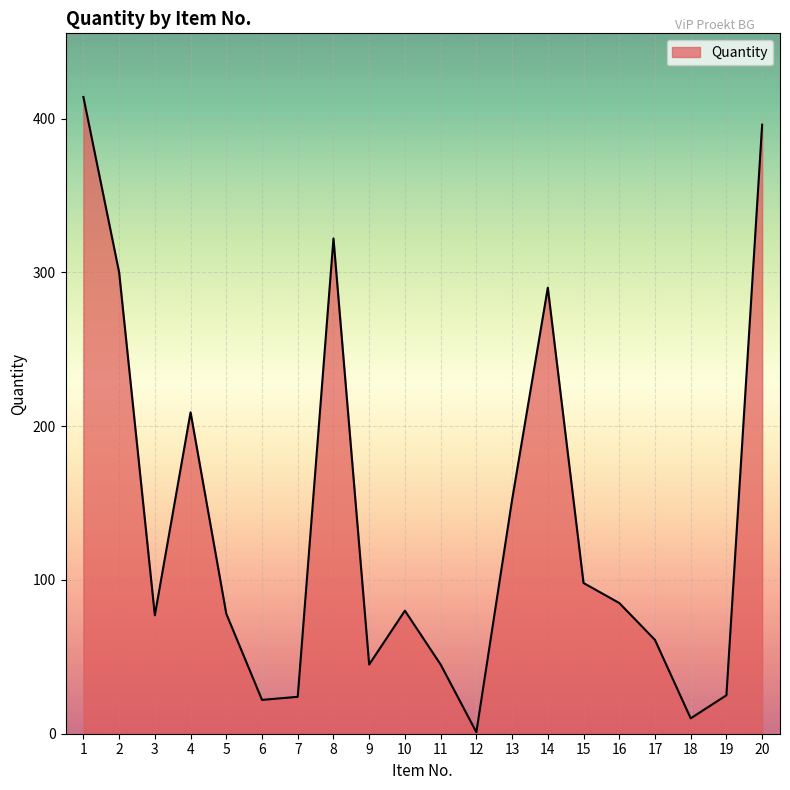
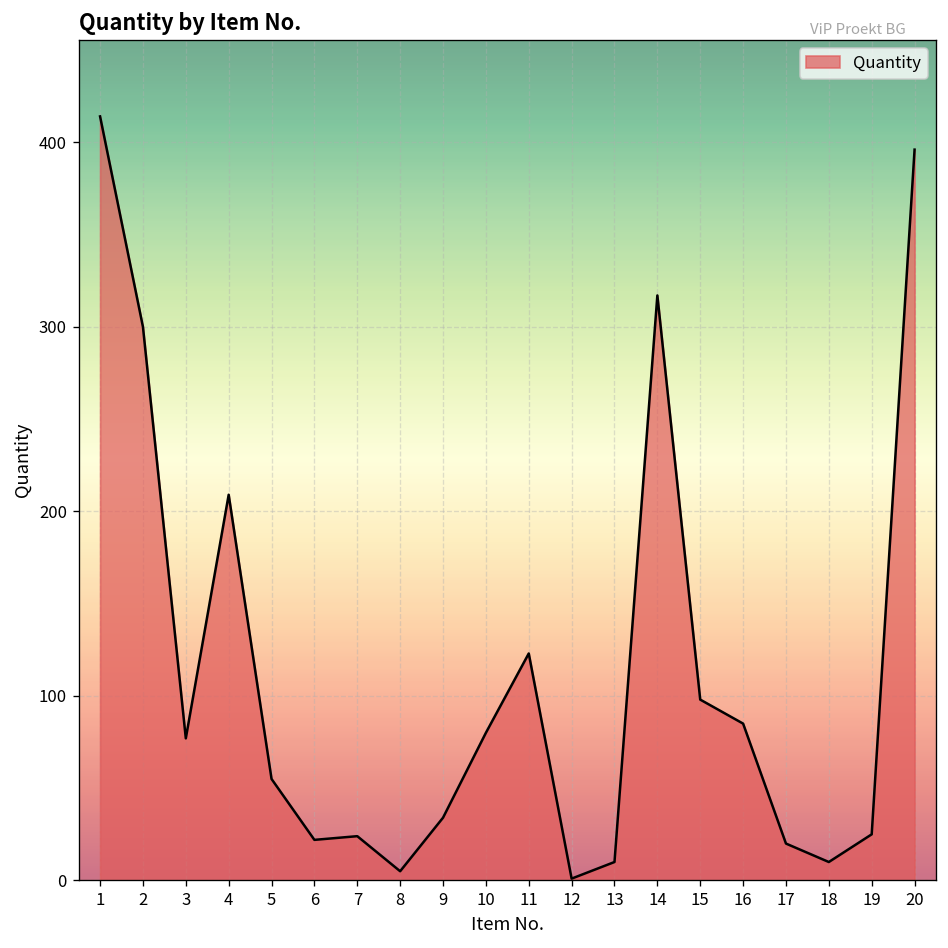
5: 78 -> 55
8: 322 -> 5
9: 45 -> 34
11: 45 -> 123
13: 152 -> 10
14: 290 -> 317
17: 61 -> 20
